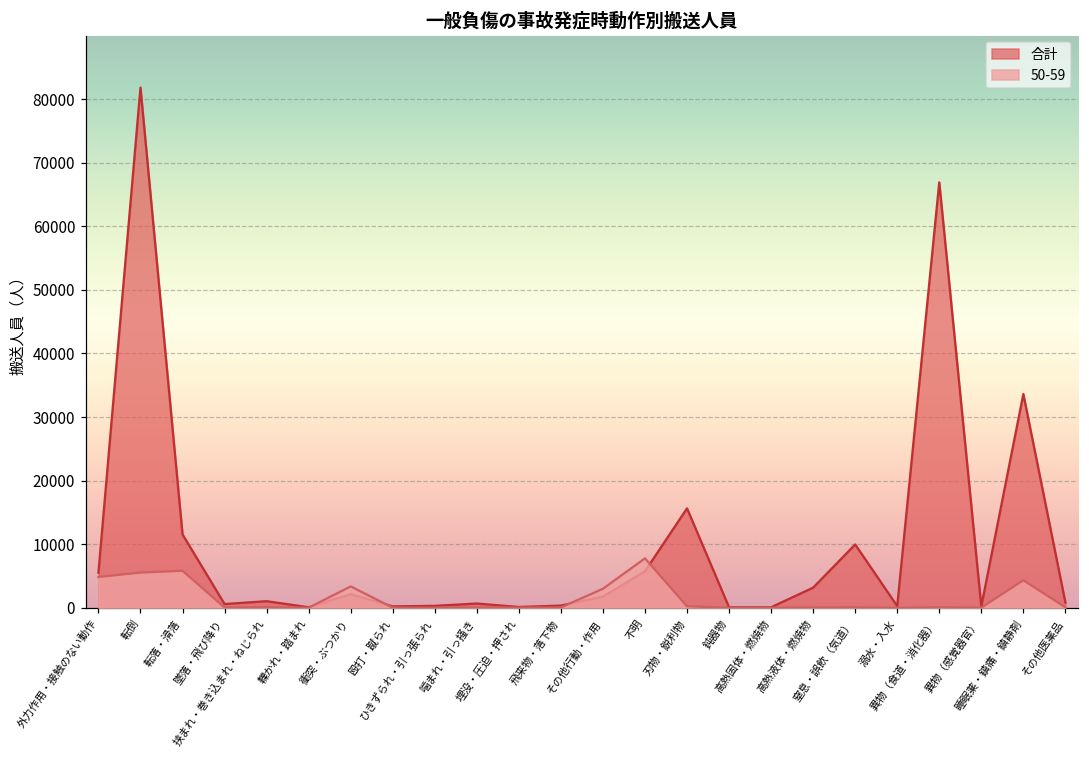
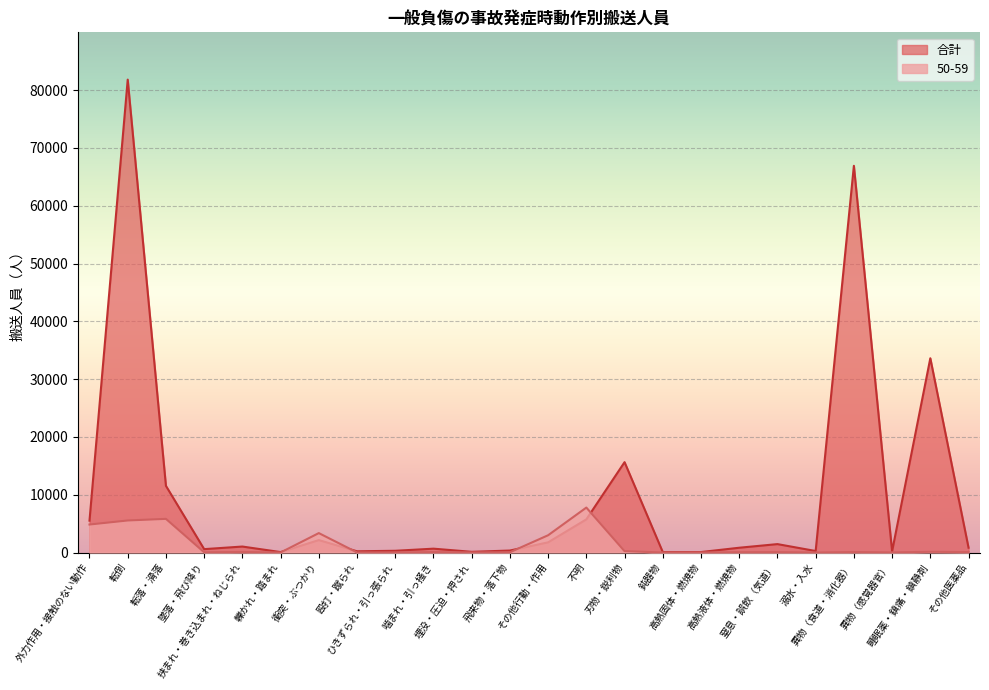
合計, 高熱液体・燃焼物: 3000 -> 1000
合計, 窒息・誤飲（気道）: 10000 -> 1000
50-59, 睡眠薬・鎮痛・鎮静剤: 4000 -> 0
